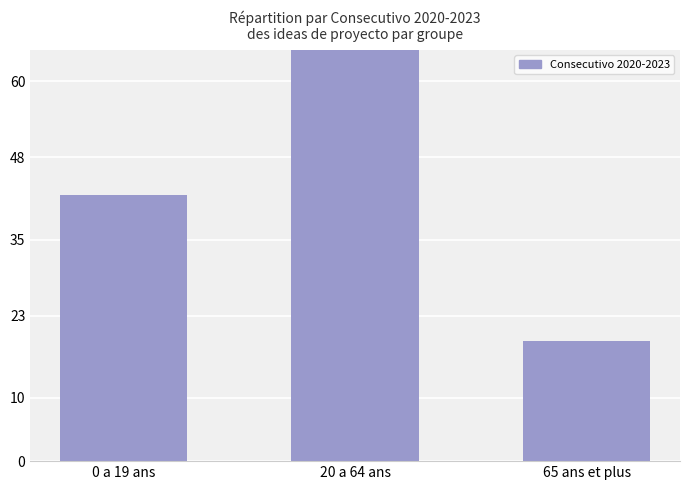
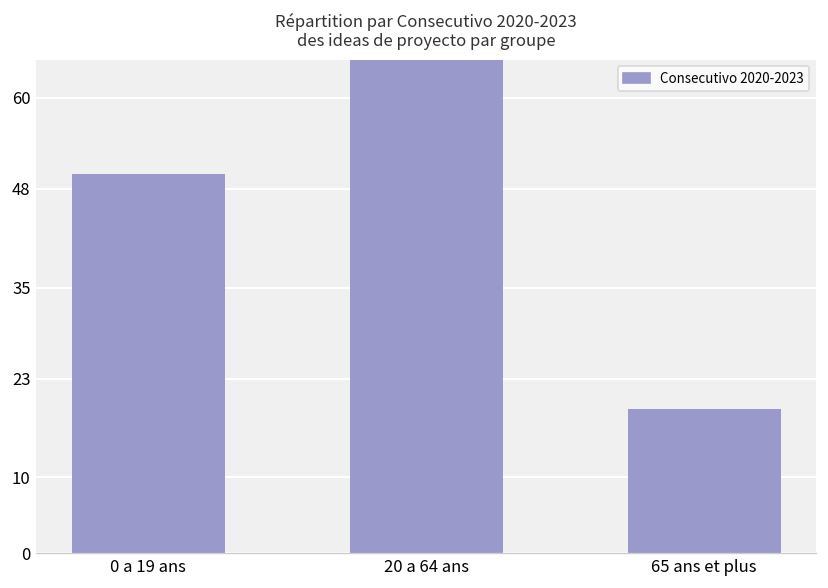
0 a 19 ans: 42 -> 50
